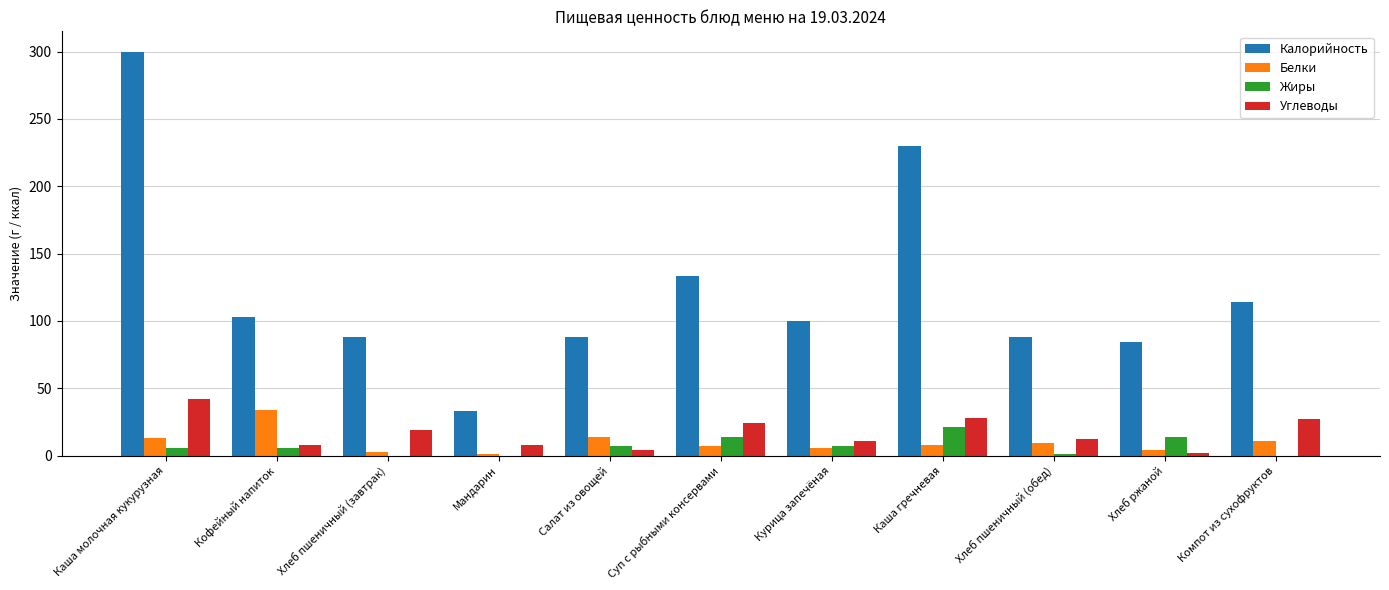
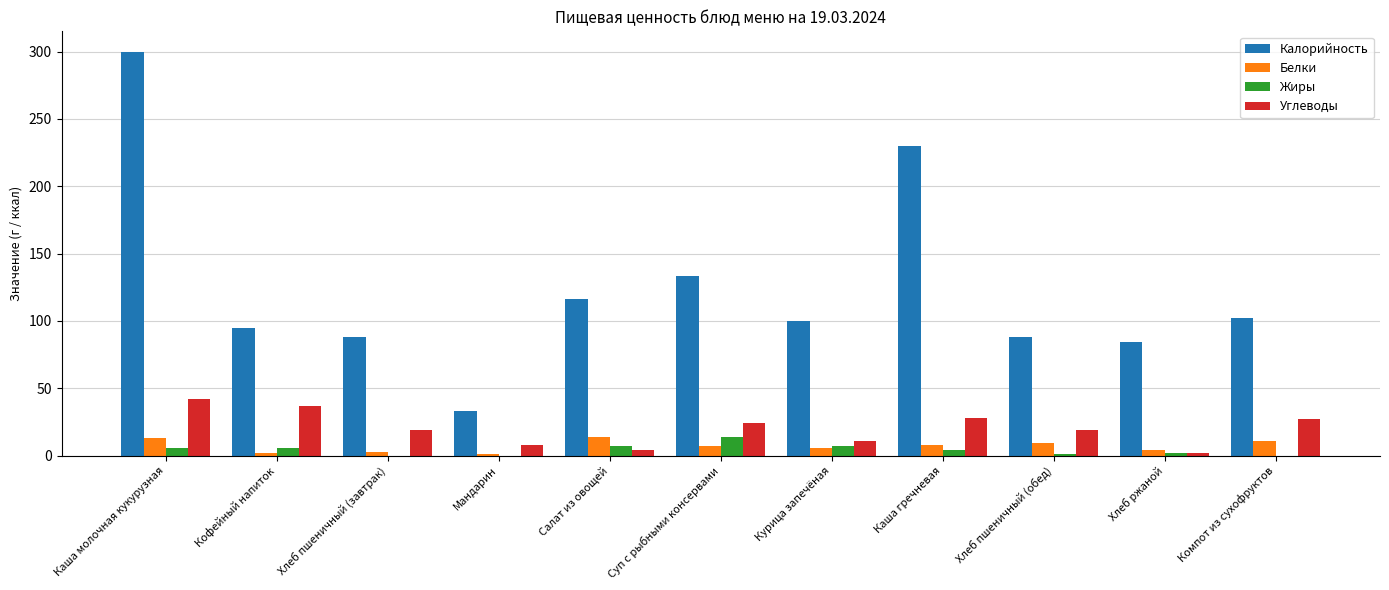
Калорийность, Кофейный напиток: 103 -> 95
Белки, Кофейный напиток: 34 -> 2
Углеводы, Кофейный напиток: 8 -> 37
Калорийность, Салат из овощей: 88 -> 116
Жиры, Каша гречневая: 21 -> 4
Углеводы, Хлеб пшеничный (обед): 12 -> 19
Жиры, Хлеб ржаной: 14 -> 2
Калорийность, Компот из сухофруктов: 114 -> 102
